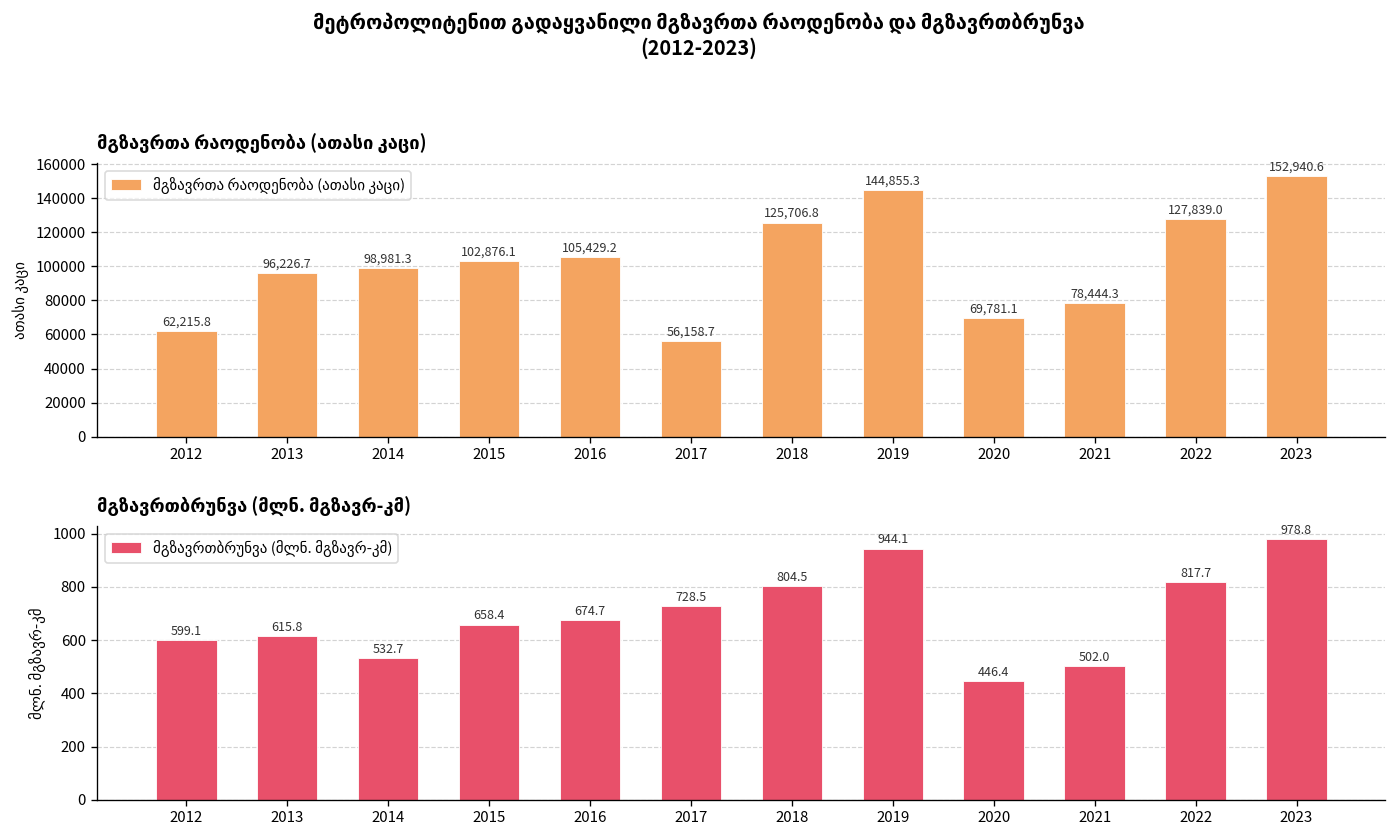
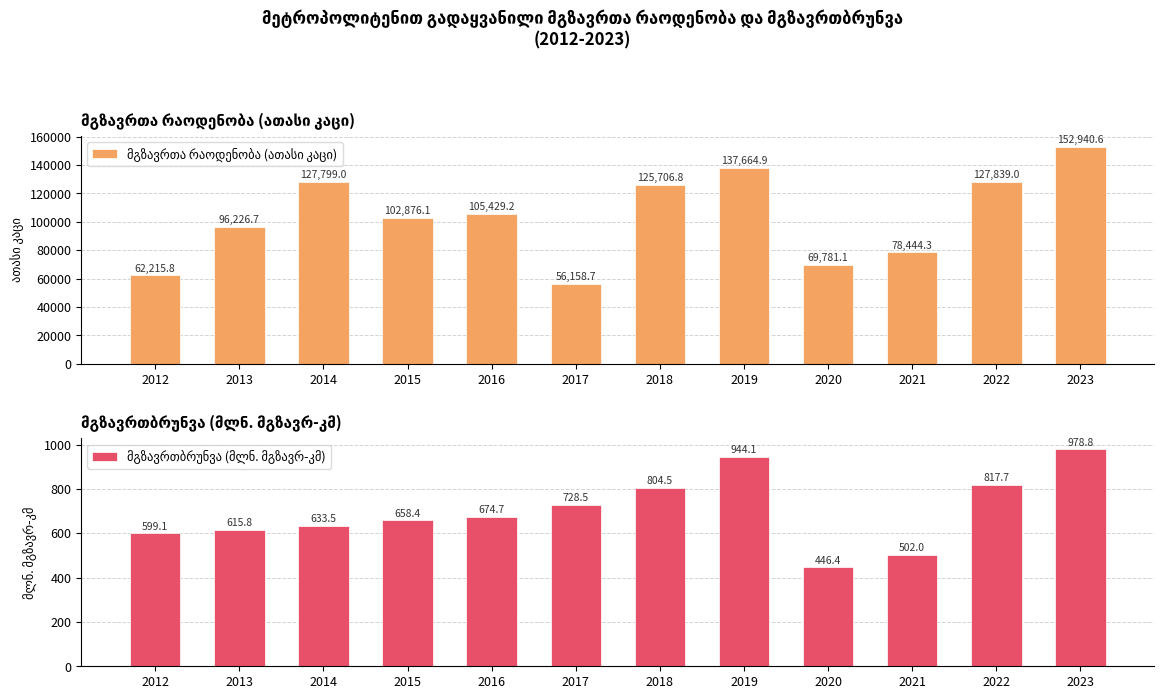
მგზავრთა რაოდენობა (ათასი კაცი), 2014: 98,981.3 -> 127,799.0
მგზავრთა რაოდენობა (ათასი კაცი), 2019: 144,855.3 -> 137,664.9
მგზავრთბრუნვა (მლნ. მგზავრ-კმ), 2014: 532.7 -> 633.5
